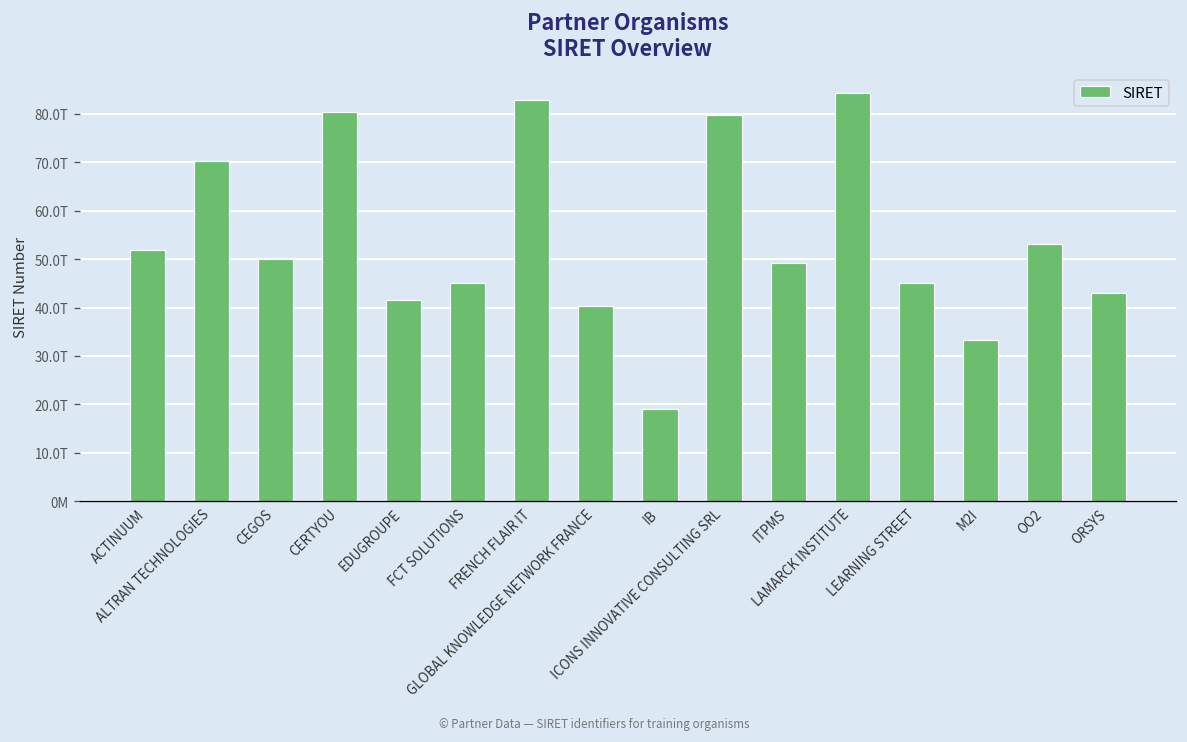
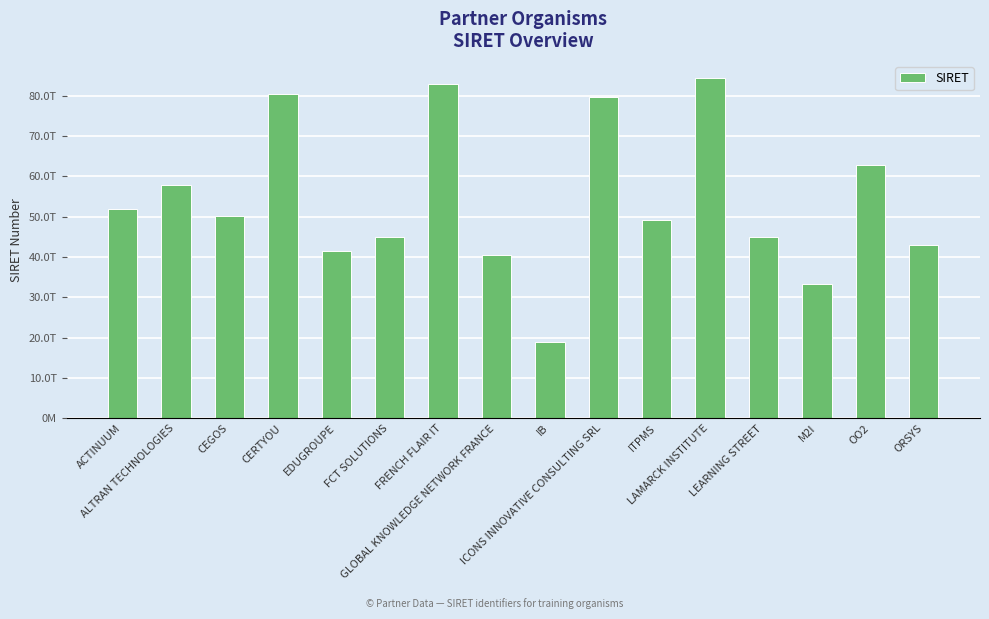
ALTRAN TECHNOLOGIES: 70T -> 58T
OO2: 53T -> 63T
